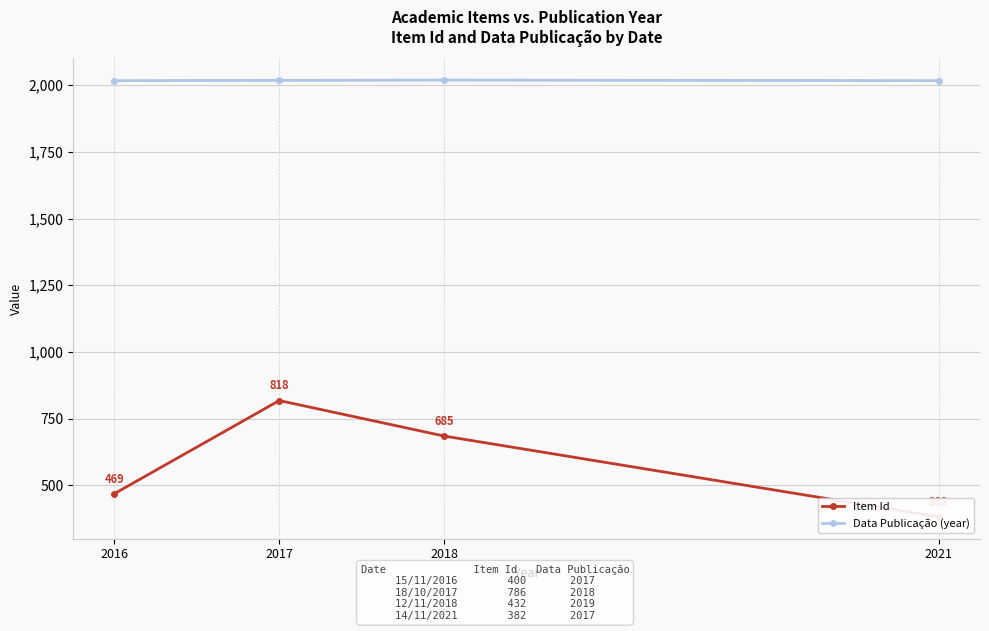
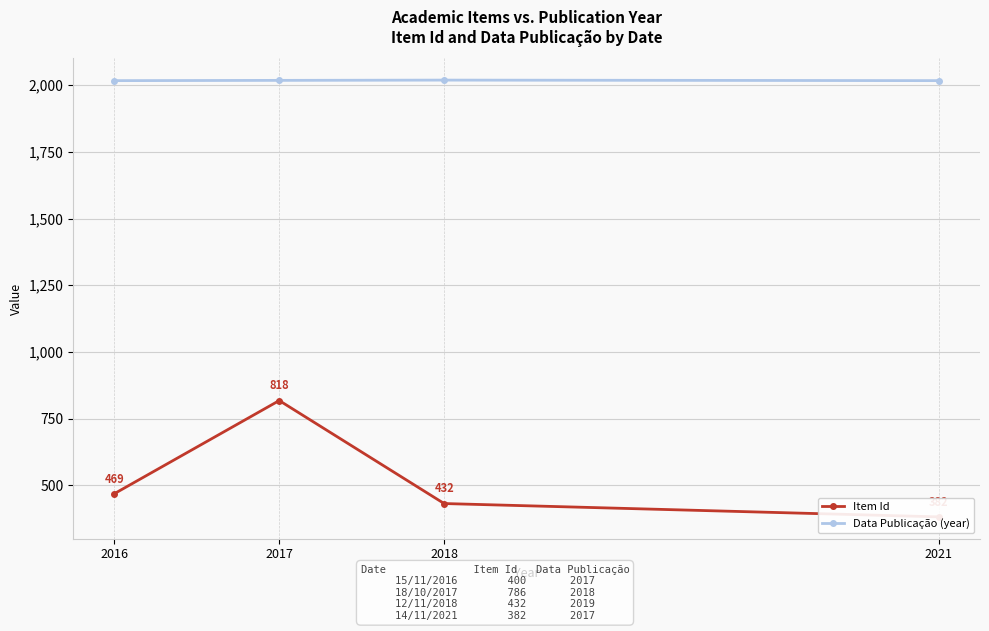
Item Id, 2018: 685 -> 432
